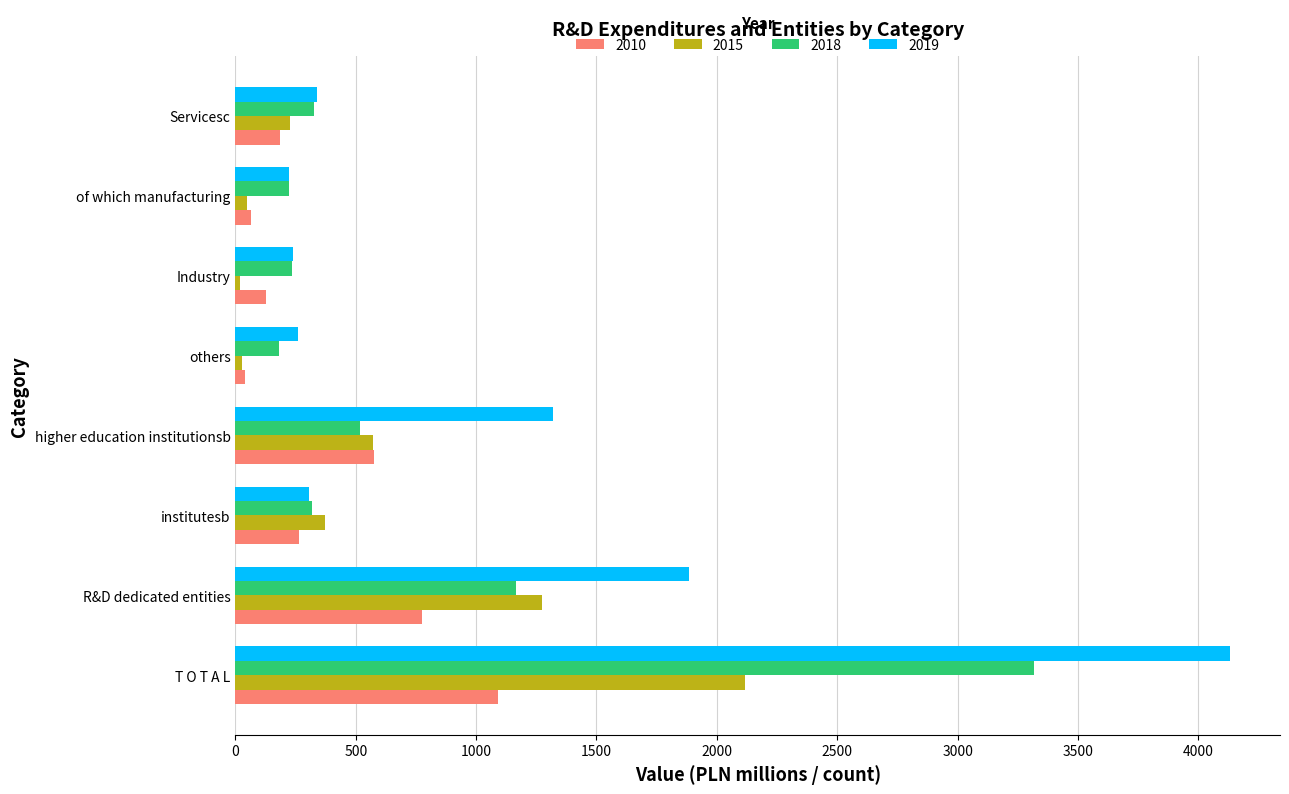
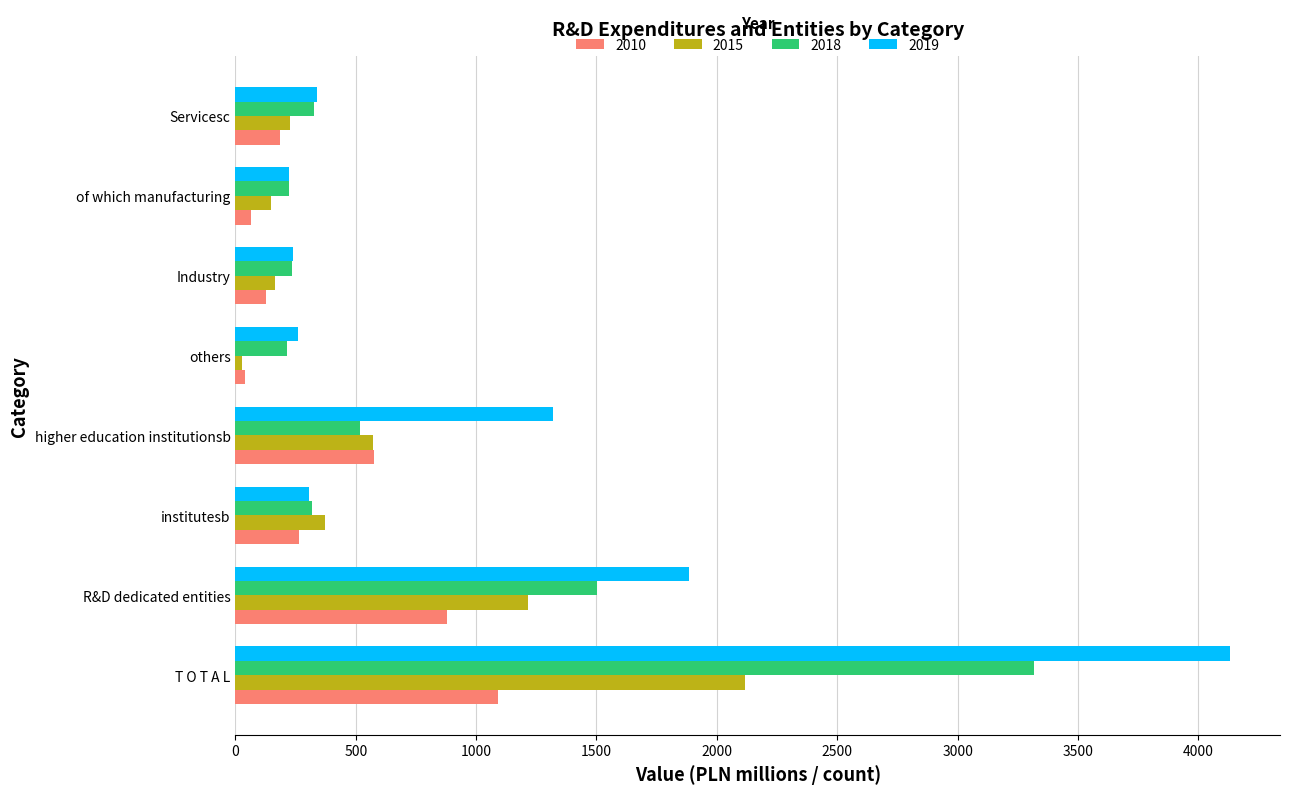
2015, of which manufacturing: 50 -> 150
2015, Industry: 20 -> 160
2018, others: 180 -> 220
2018, R&D dedicated entities: 1160 -> 1500
2015, R&D dedicated entities: 1270 -> 1220
2010, R&D dedicated entities: 780 -> 880
